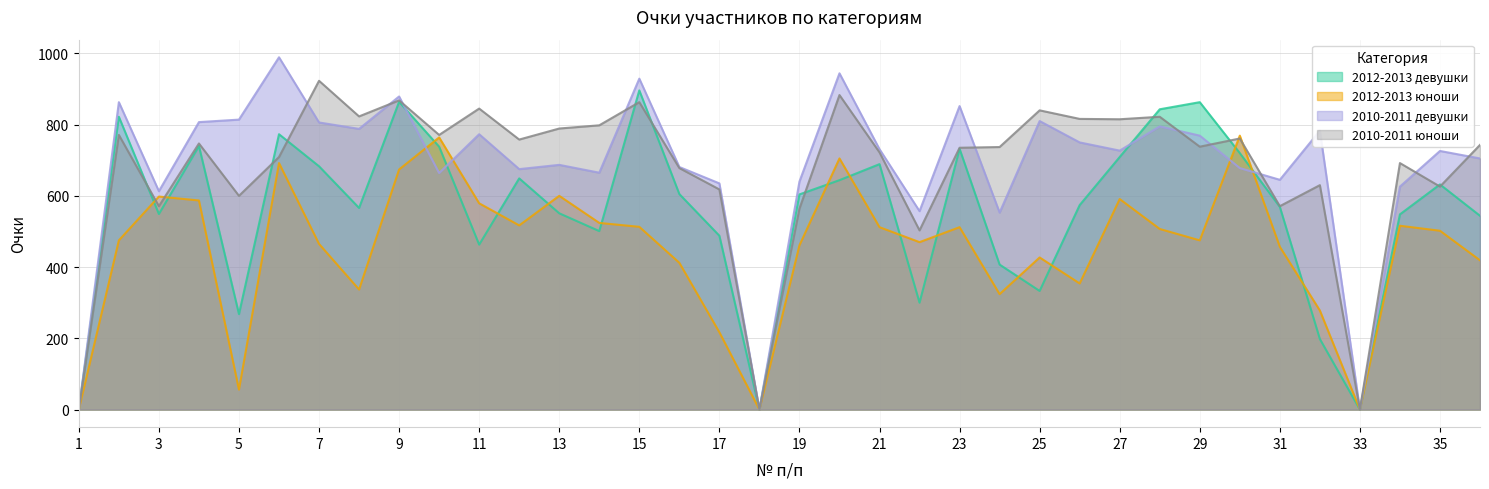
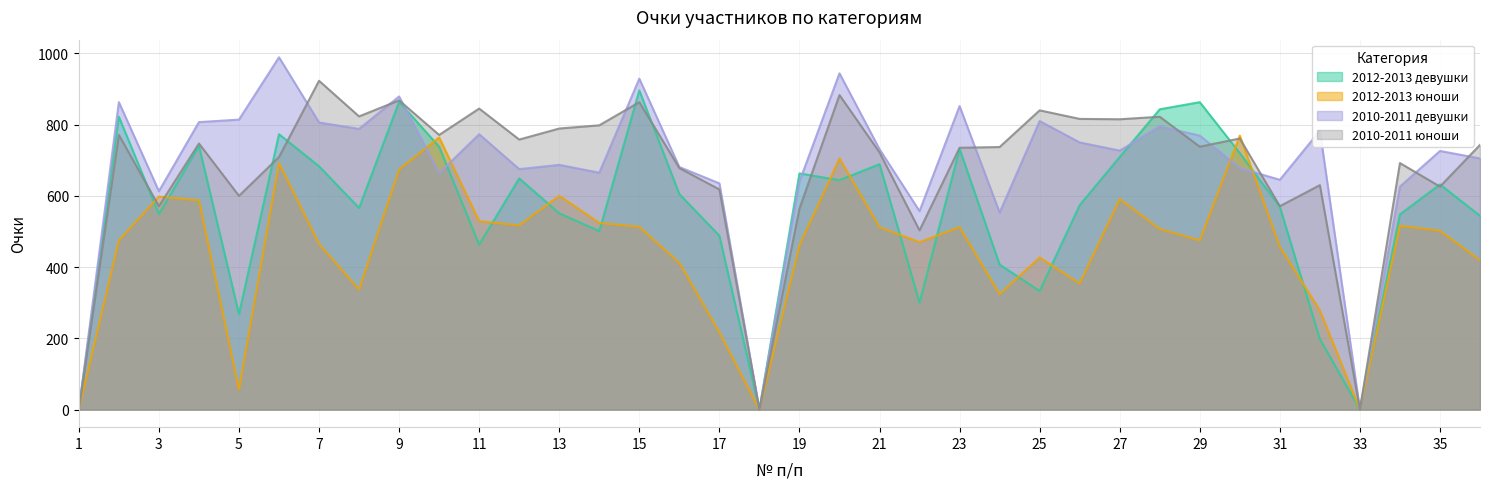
2012-2013 юноши, 11: 580 -> 530
2012-2013 девушки, 19: 600 -> 660
